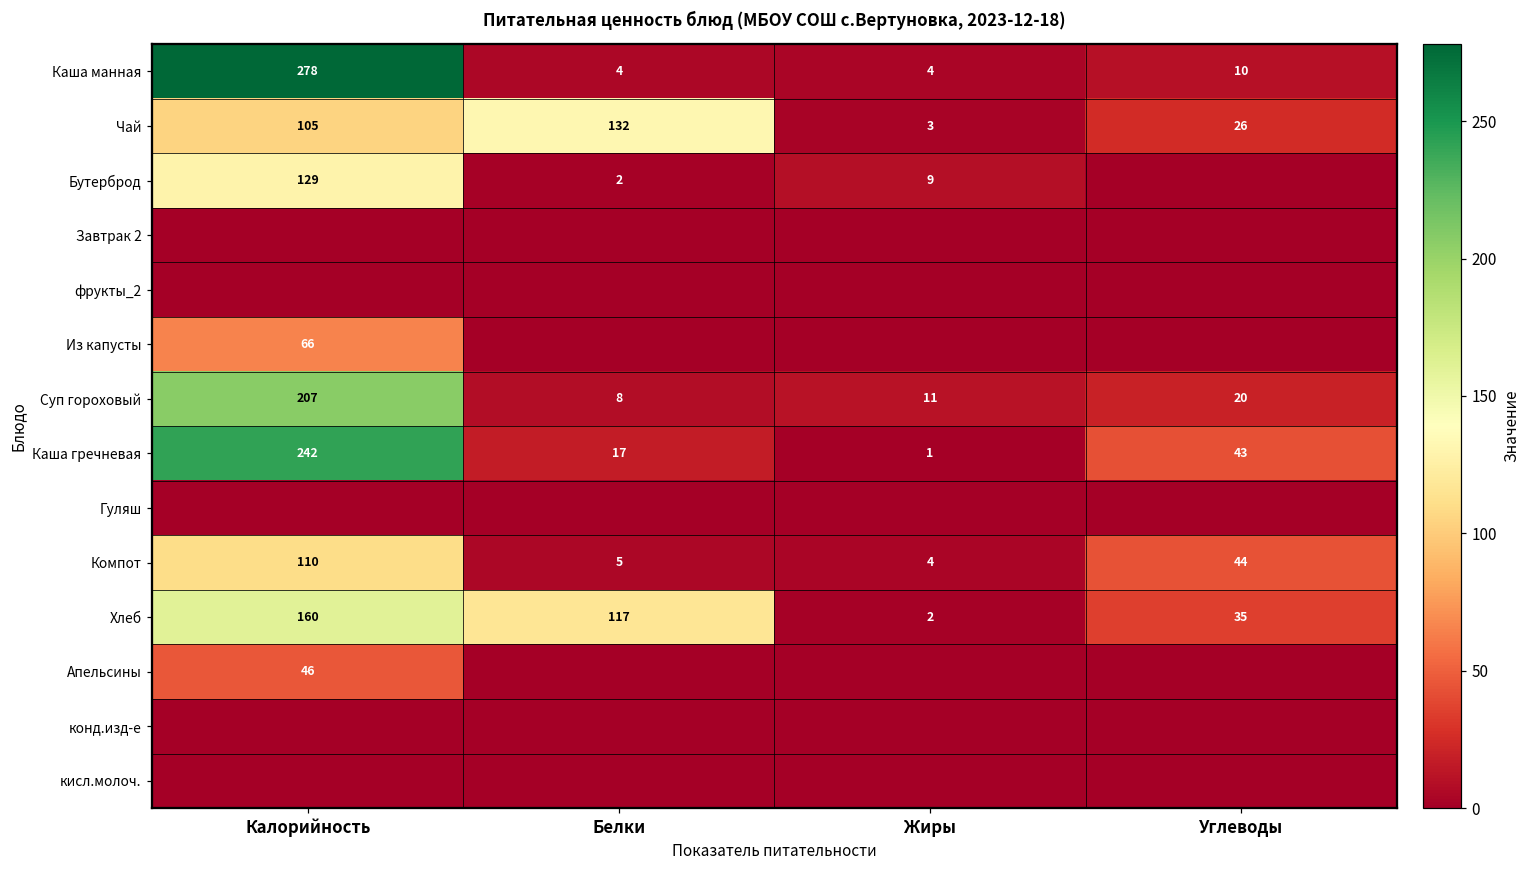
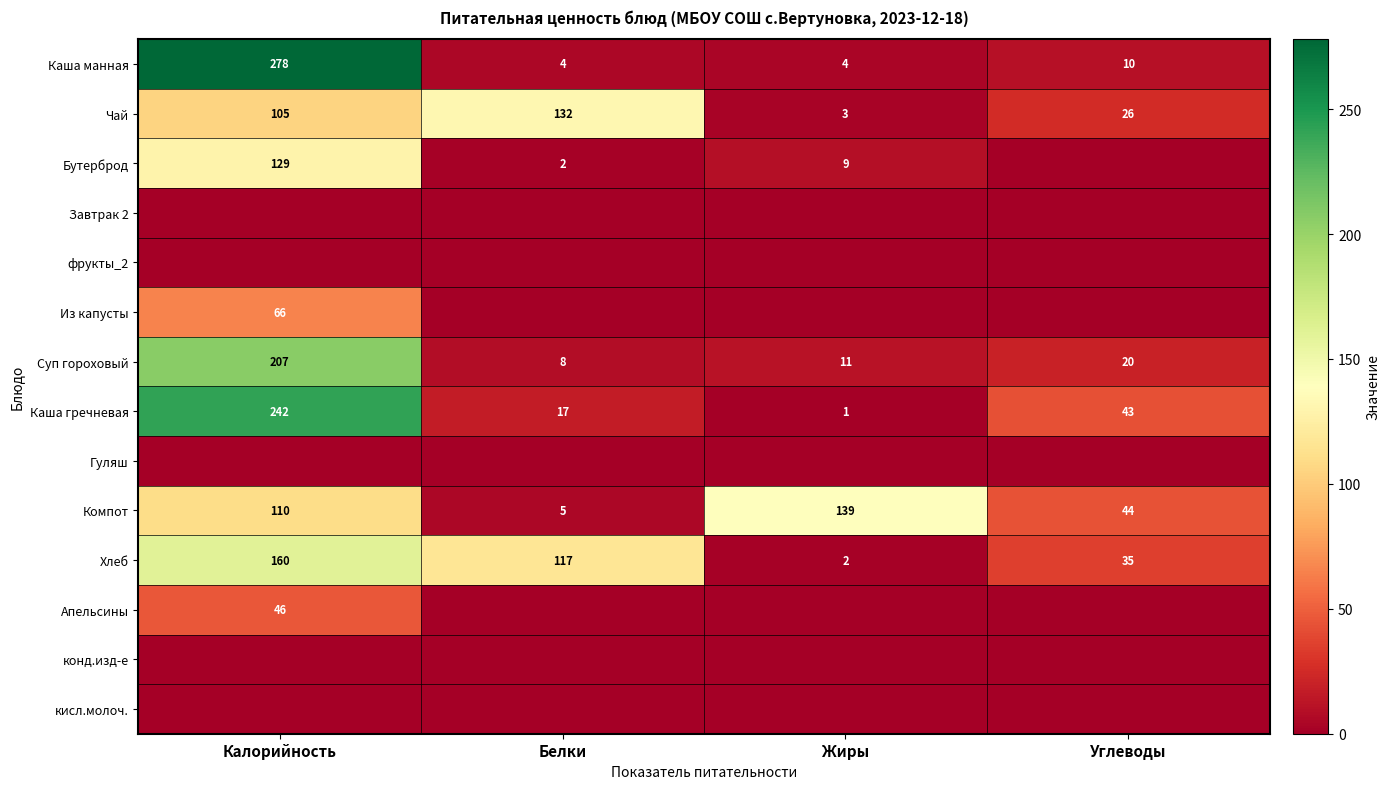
Компот, Жиры: 4 -> 139
